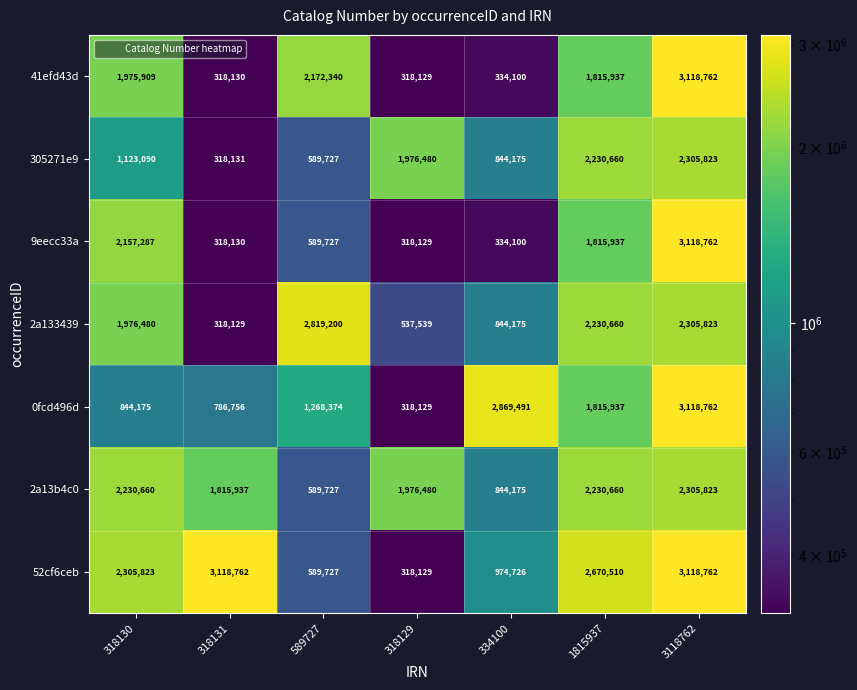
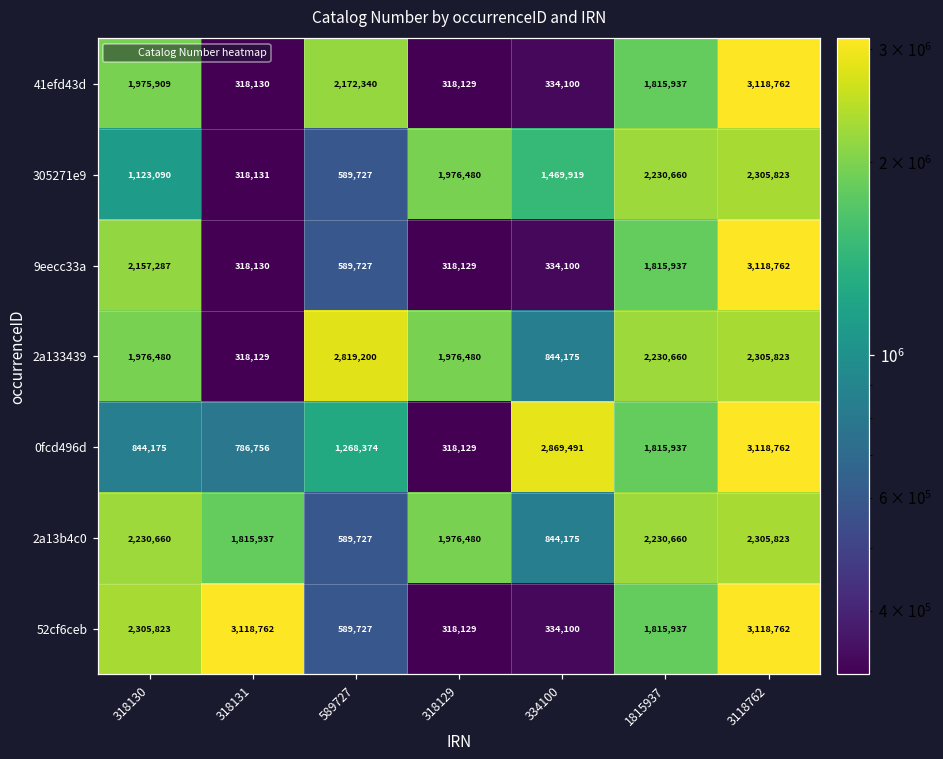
305271e9, 334100: 844,175 -> 1,469,919
2a133439, 318129: 537,539 -> 1,976,480
52cf6ceb, 334100: 974,726 -> 334,100
52cf6ceb, 1815937: 2,670,510 -> 1,815,937
